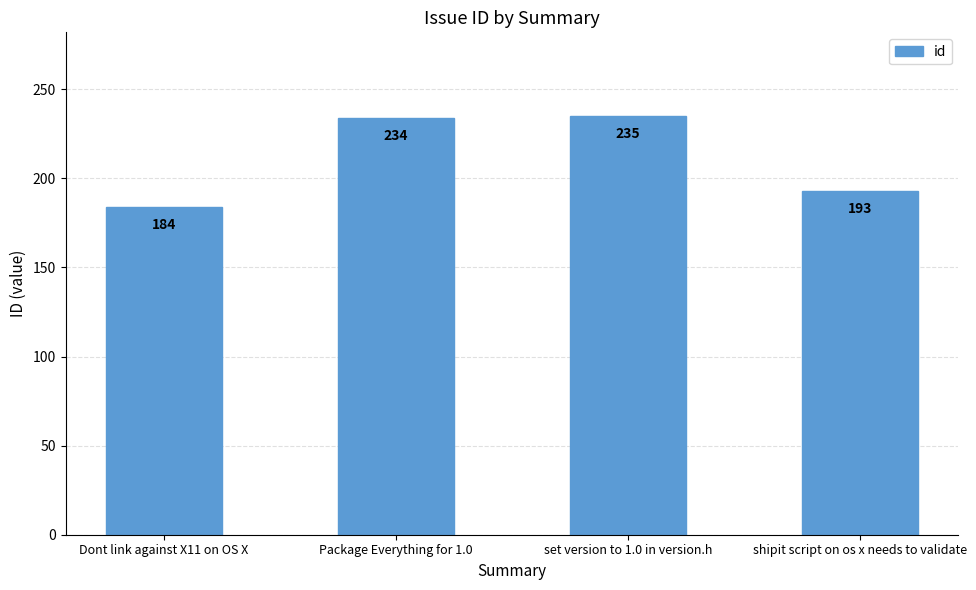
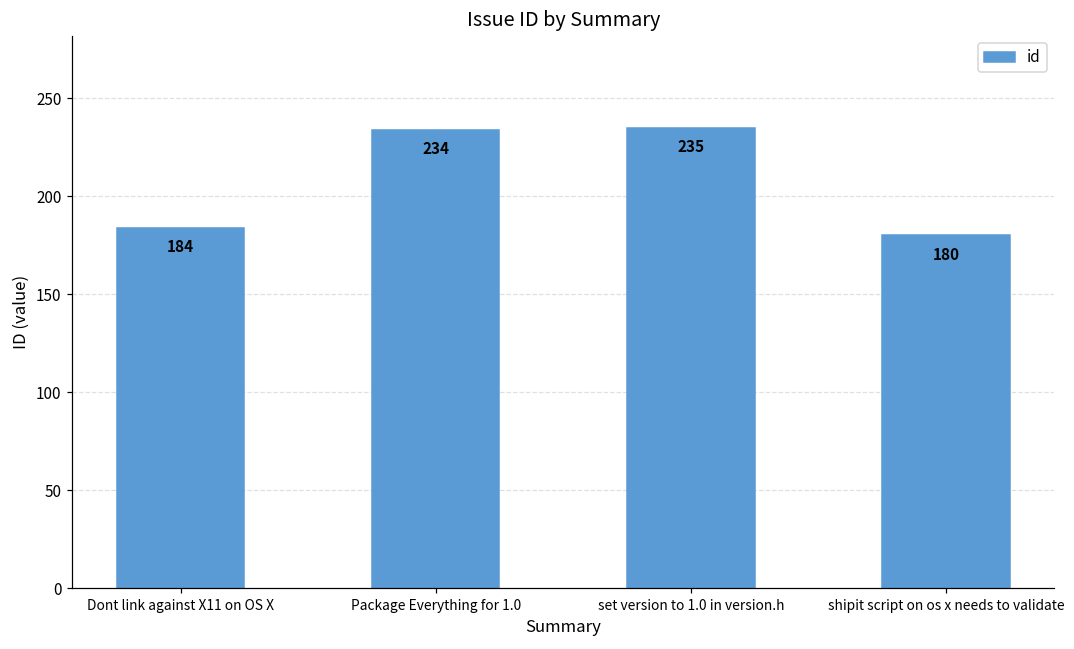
shipit script on os x needs to validate: 193 -> 180
